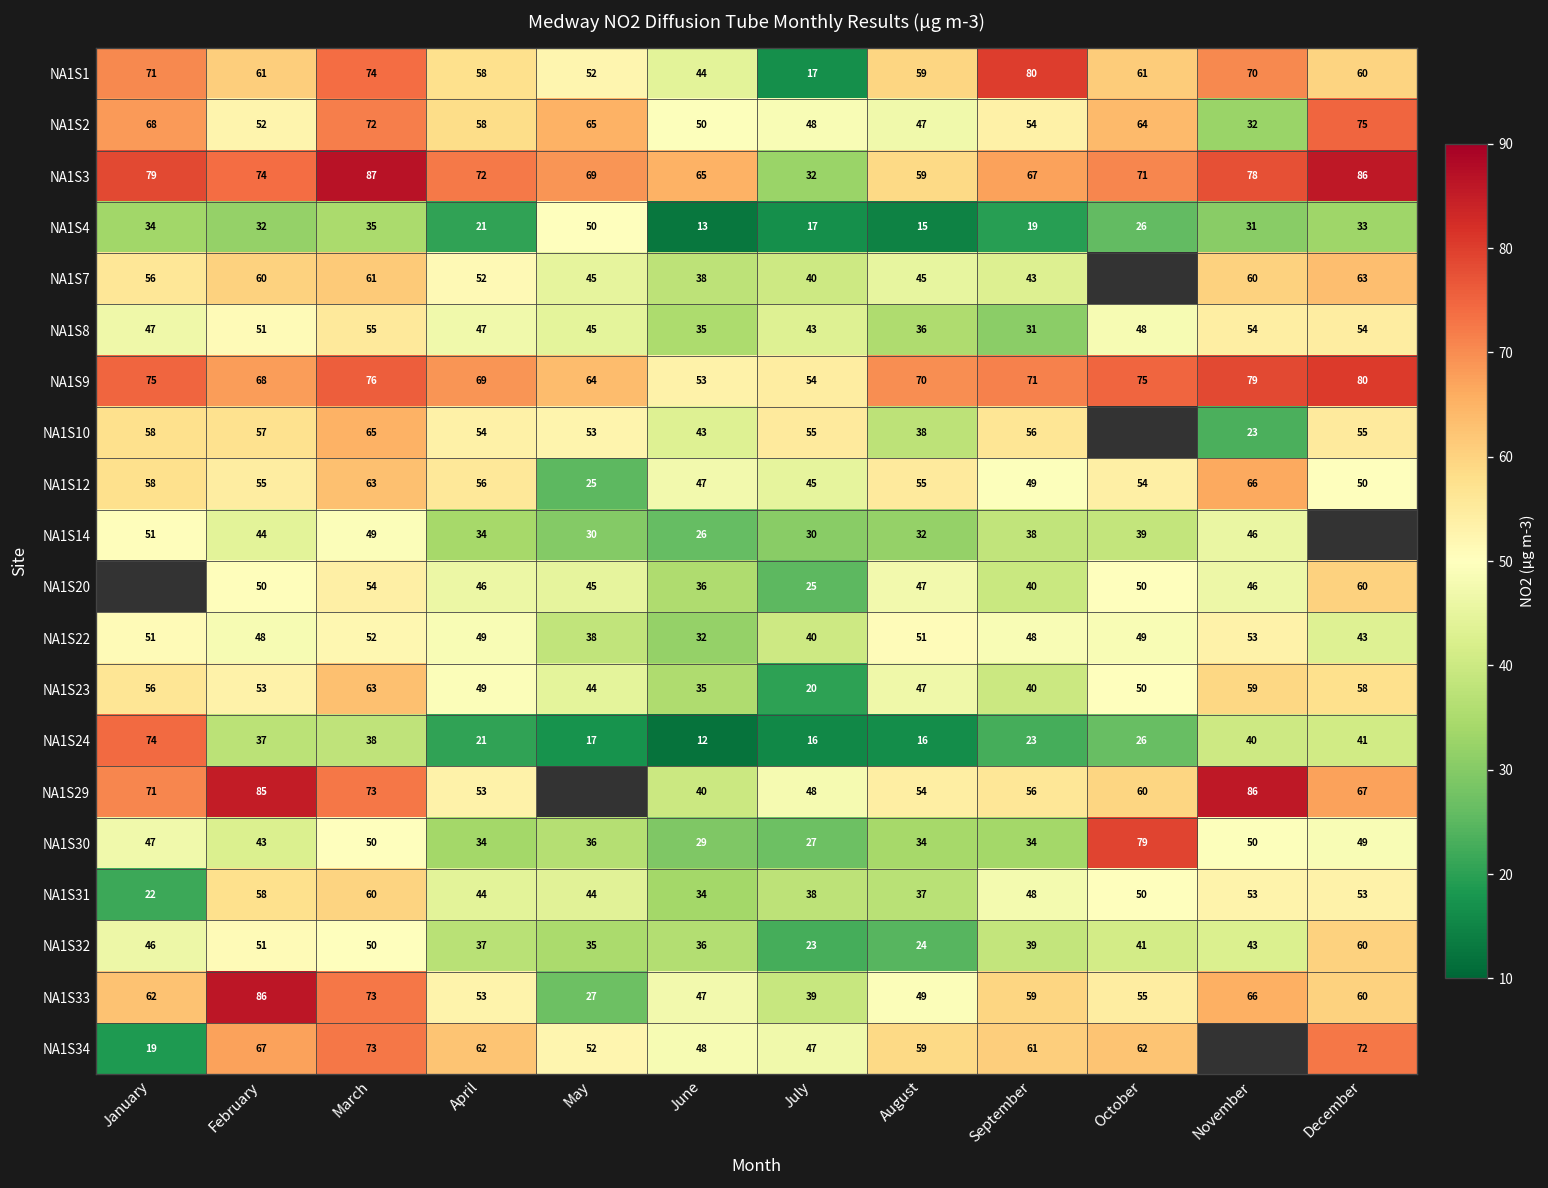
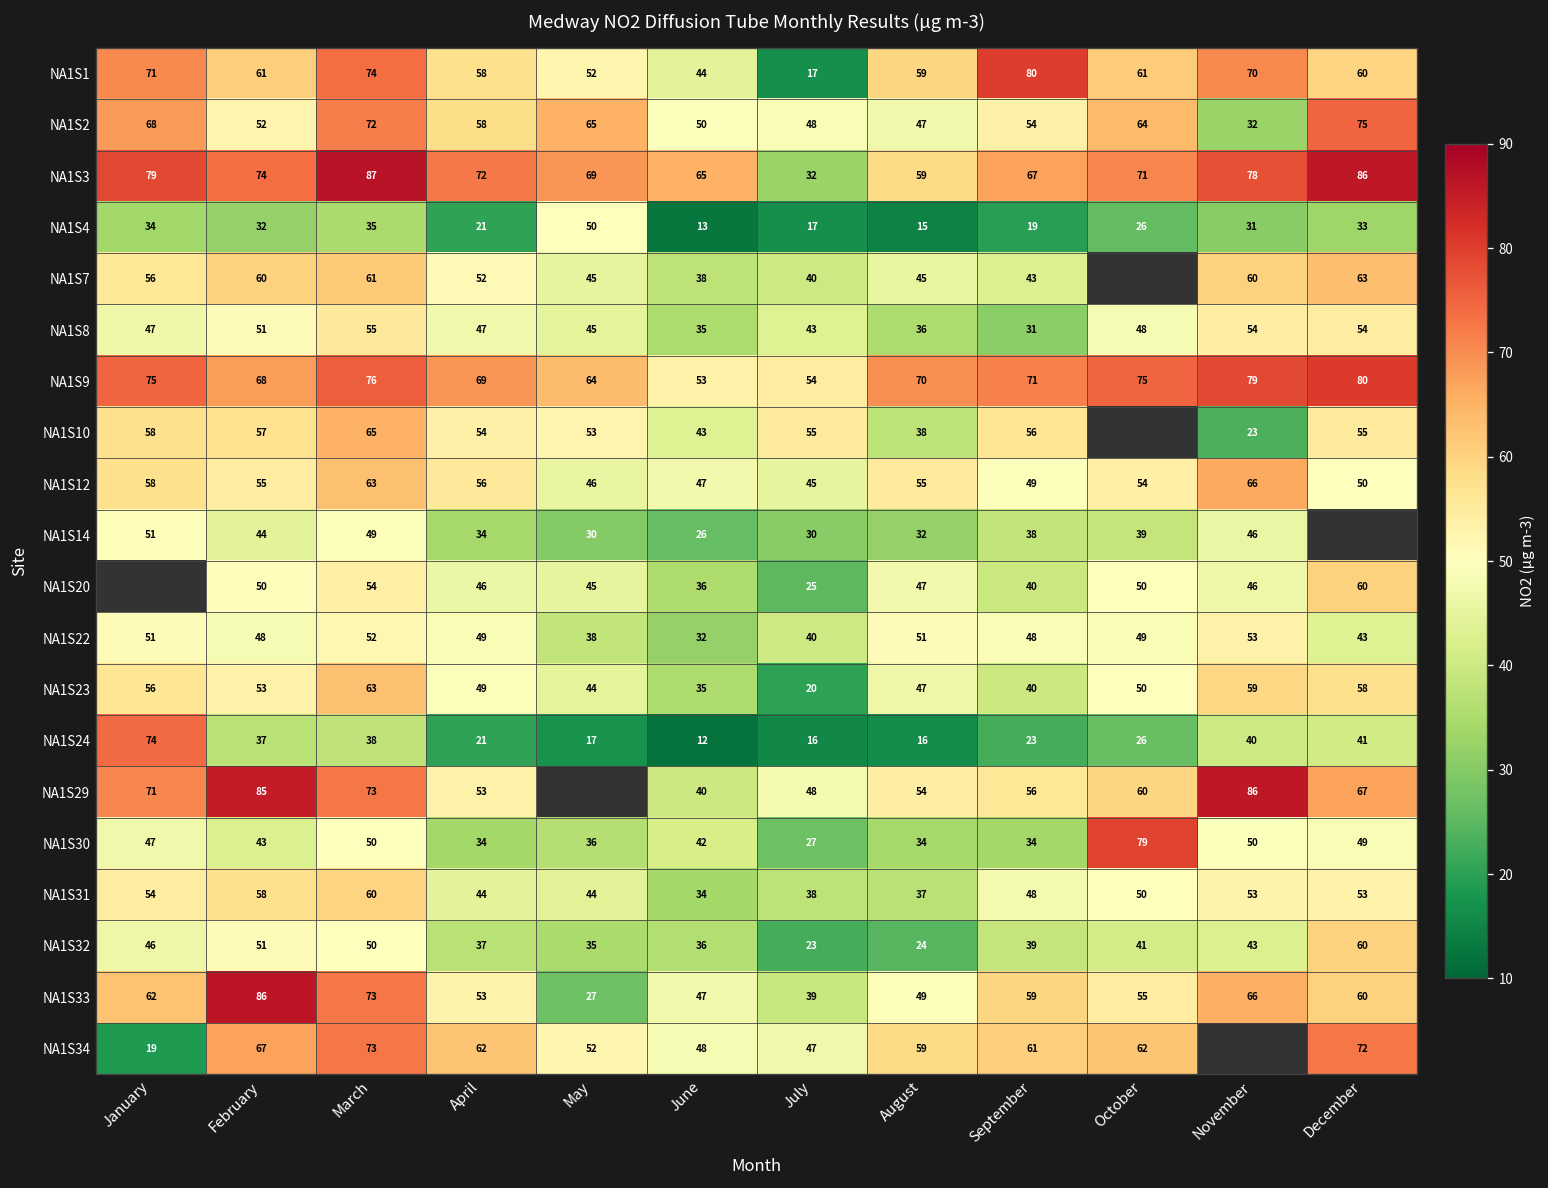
NA1S12, May: 25 -> 46
NA1S30, June: 29 -> 42
NA1S31, January: 22 -> 54
